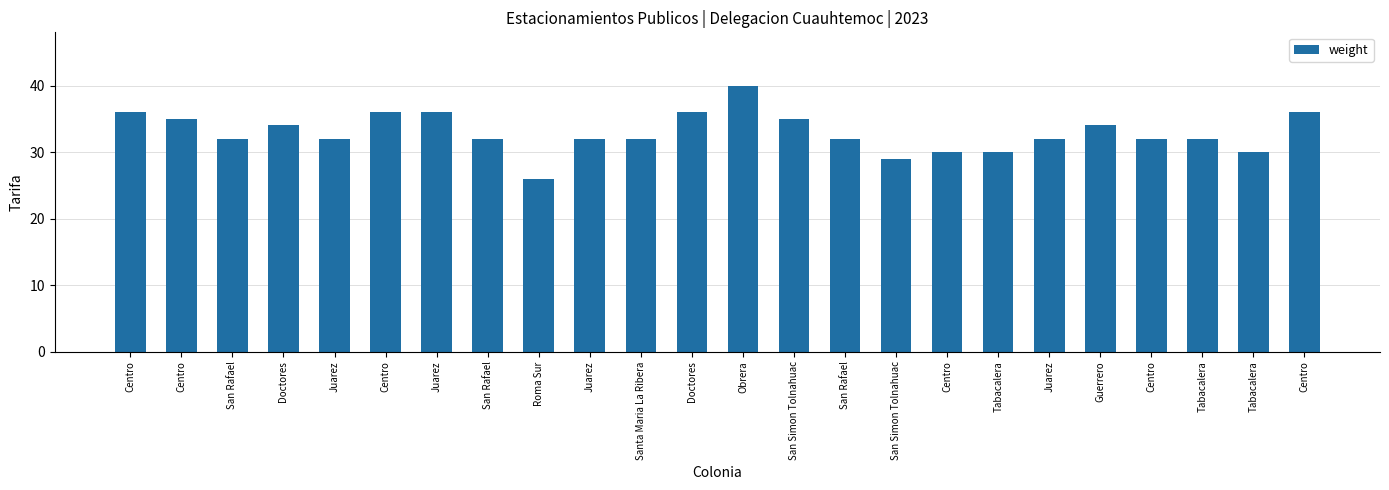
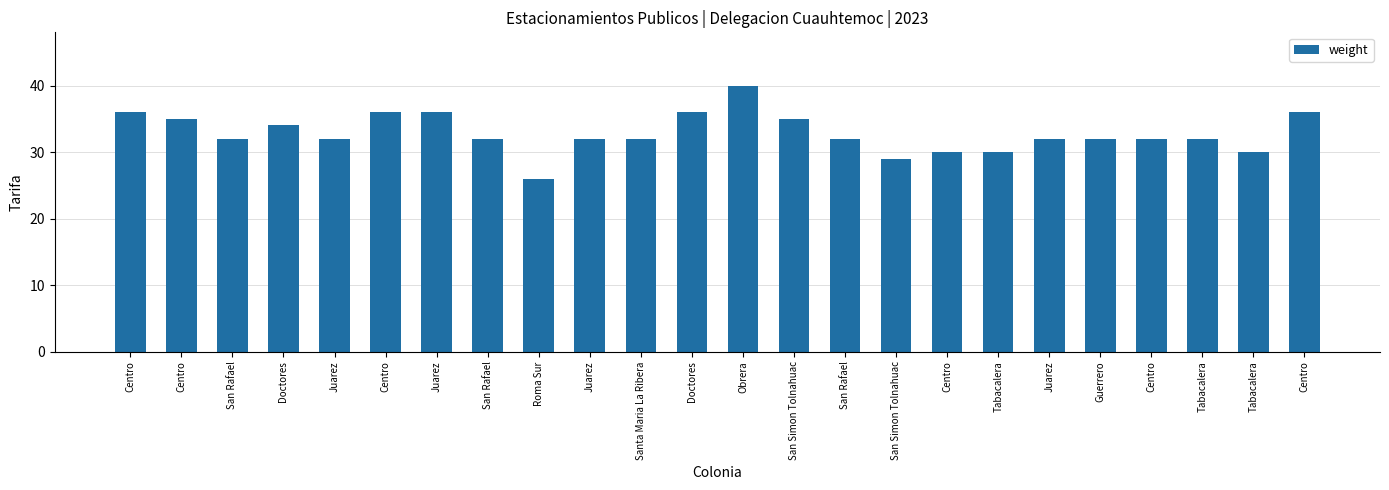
Guerrero: 34 -> 32
